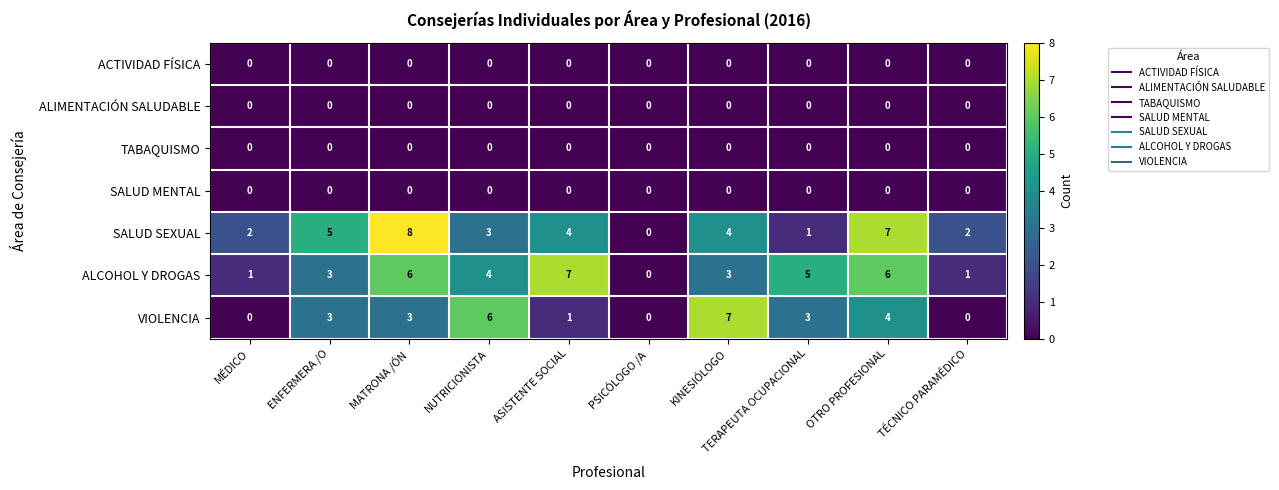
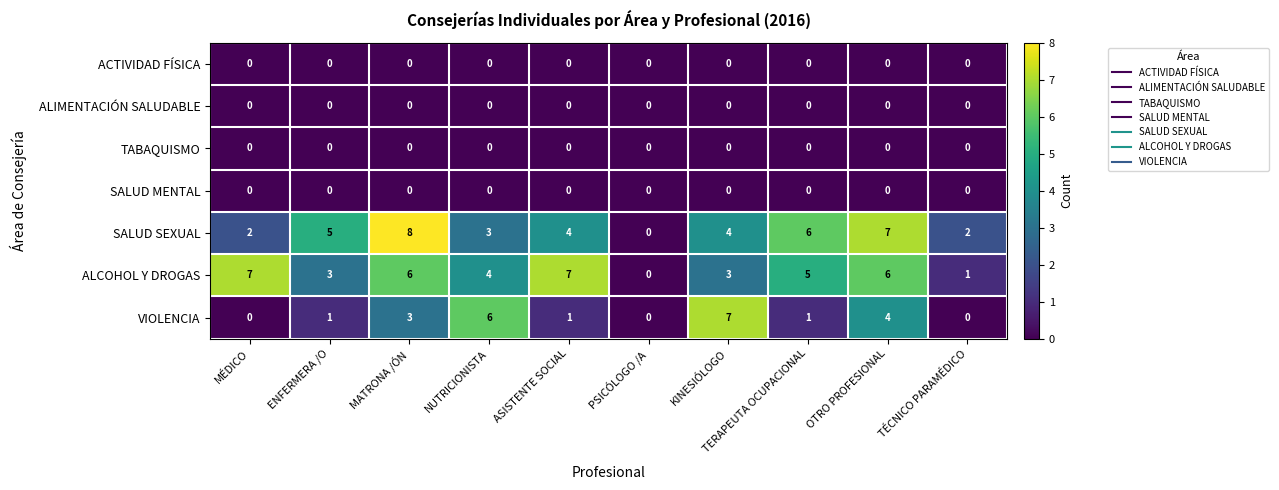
SALUD SEXUAL, TERAPEUTA OCUPACIONAL: 1 -> 6
ALCOHOL Y DROGAS, MÉDICO: 1 -> 7
VIOLENCIA, ENFERMERA /O: 3 -> 1
VIOLENCIA, TERAPEUTA OCUPACIONAL: 3 -> 1
